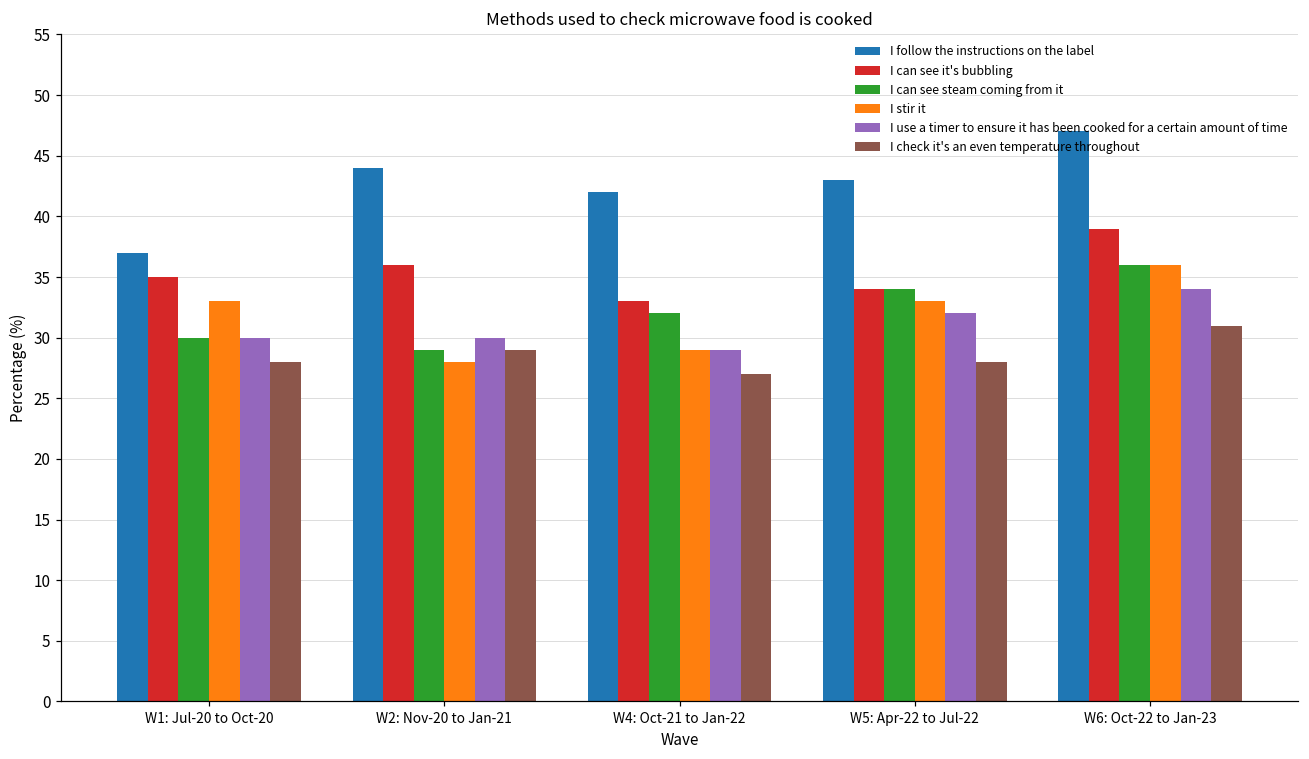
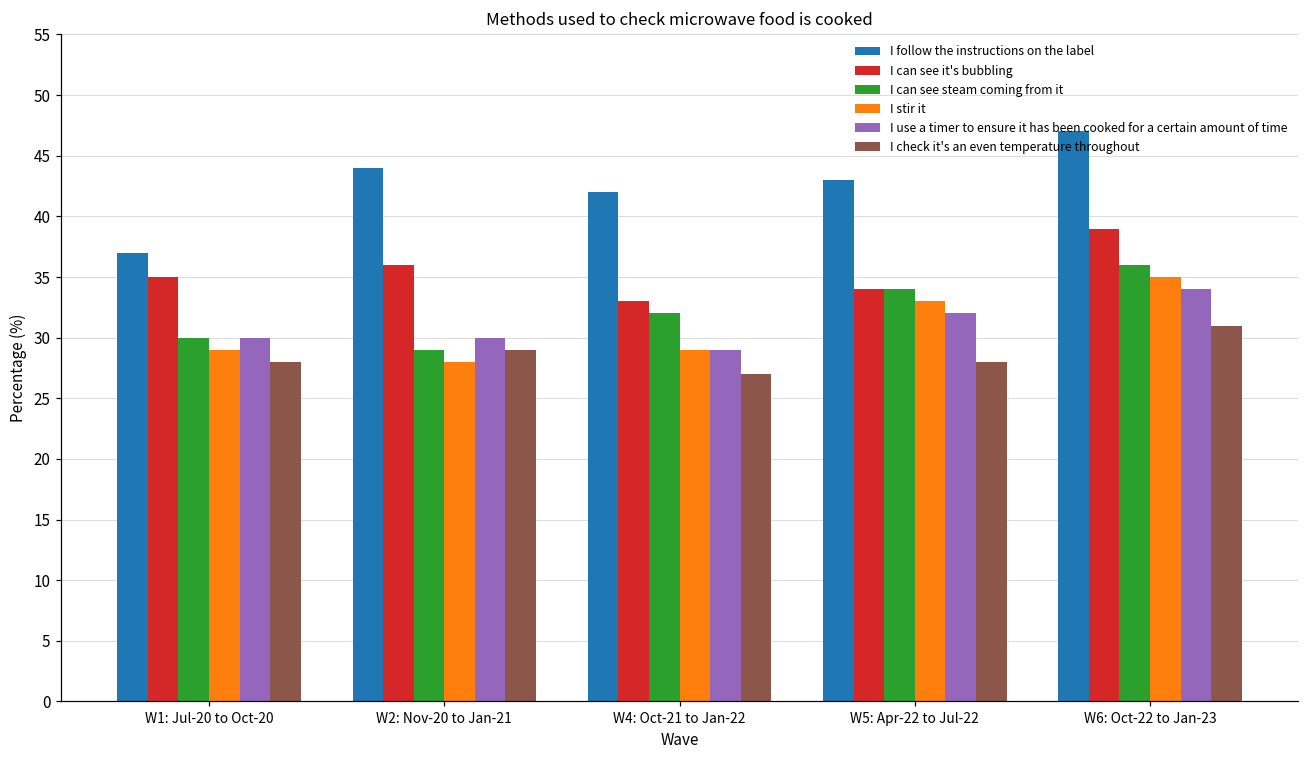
I stir it, W1: Jul-20 to Oct-20: 33 -> 29
I stir it, W6: Oct-22 to Jan-23: 36 -> 35
